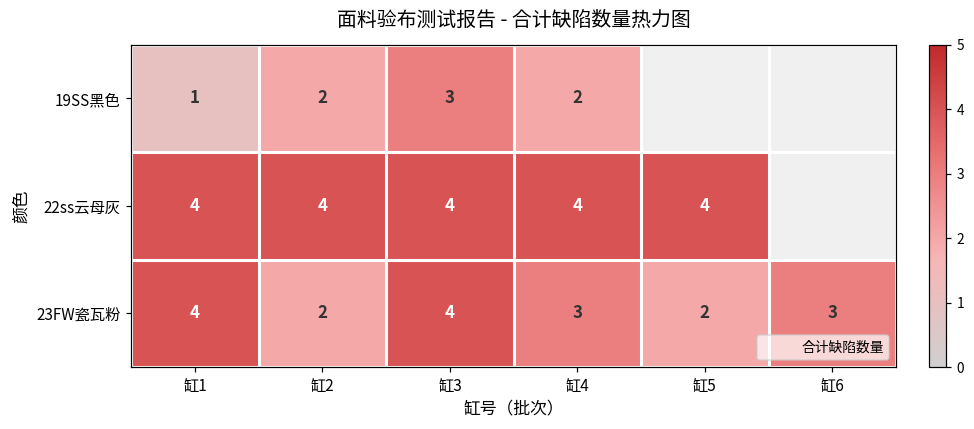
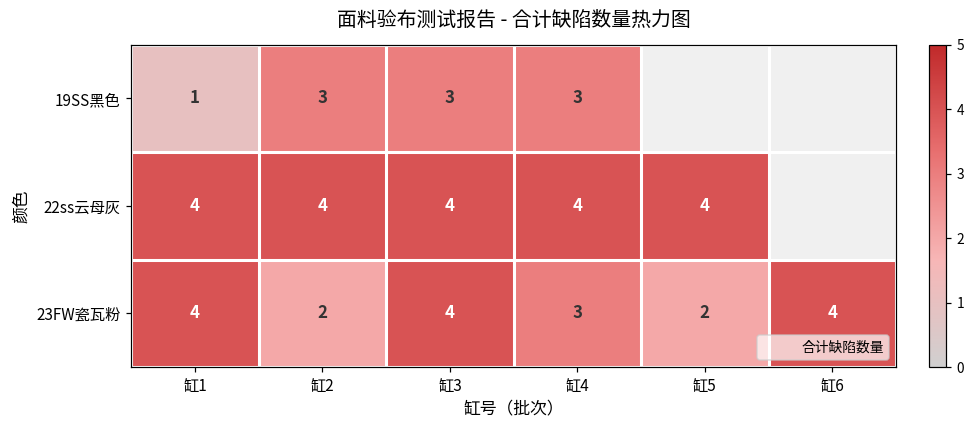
19SS黑色, 缸2: 2 -> 3
19SS黑色, 缸4: 2 -> 3
23FW瓷瓦粉, 缸6: 3 -> 4
